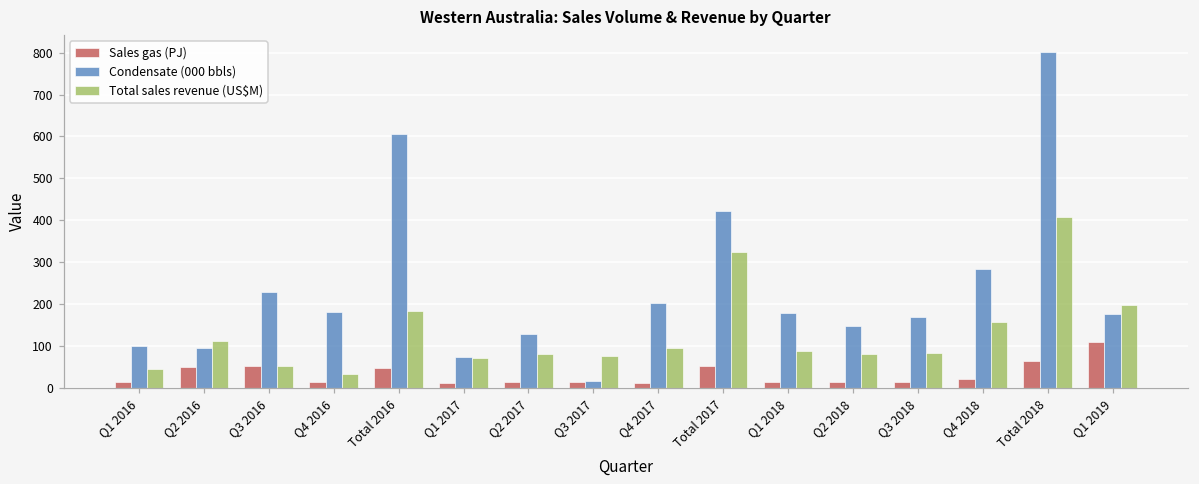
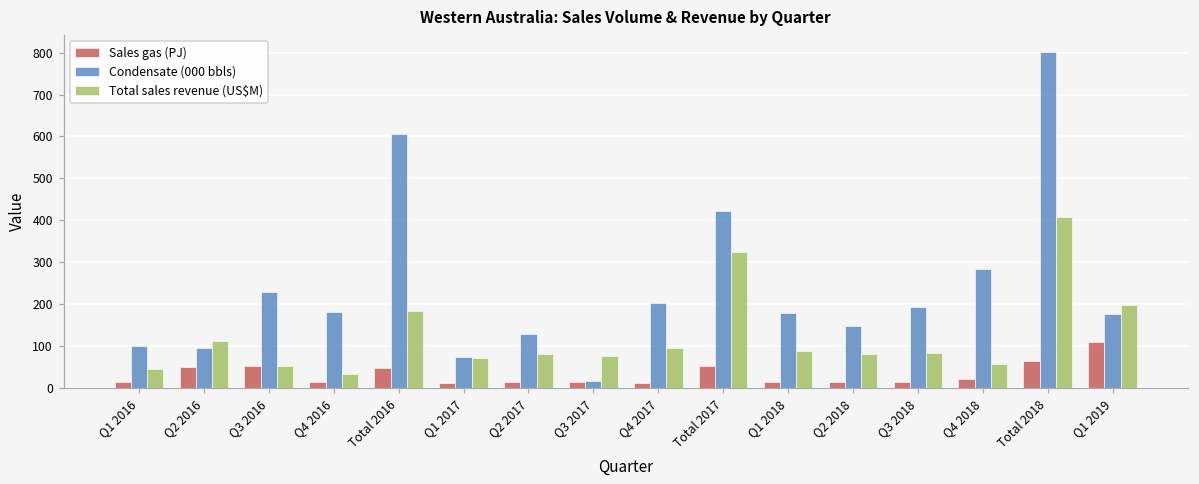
Condensate (000 bbls), Q3 2018: 170 -> 190
Total sales revenue (US$M), Q4 2018: 160 -> 60
